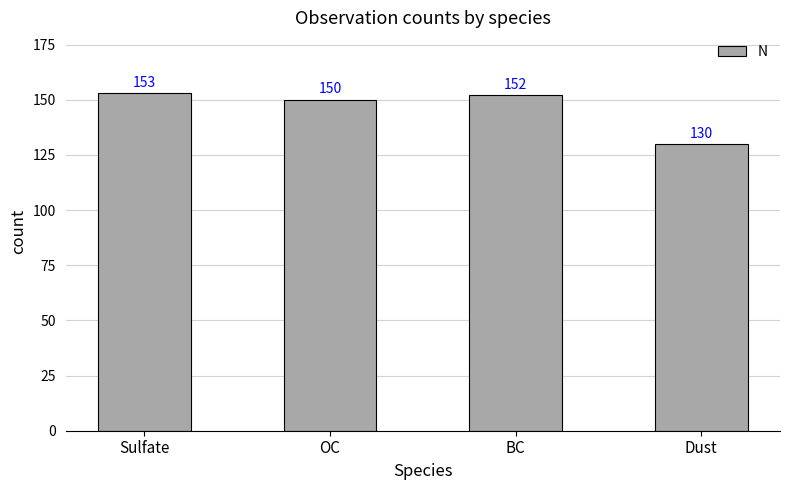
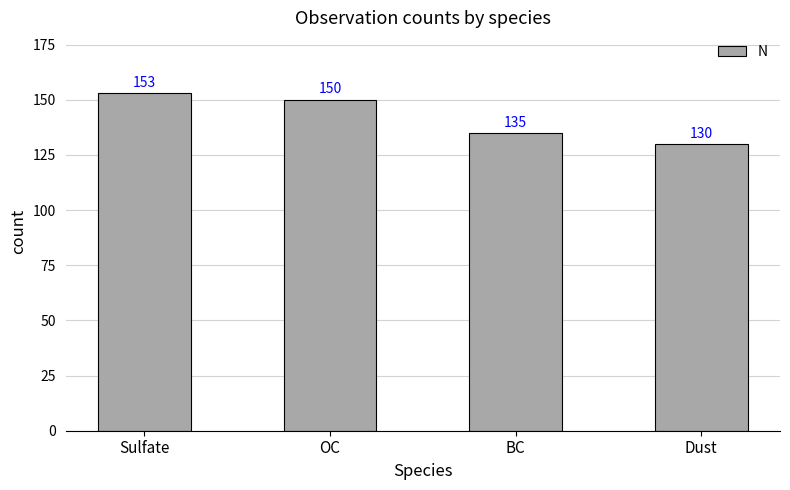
BC: 152 -> 135
